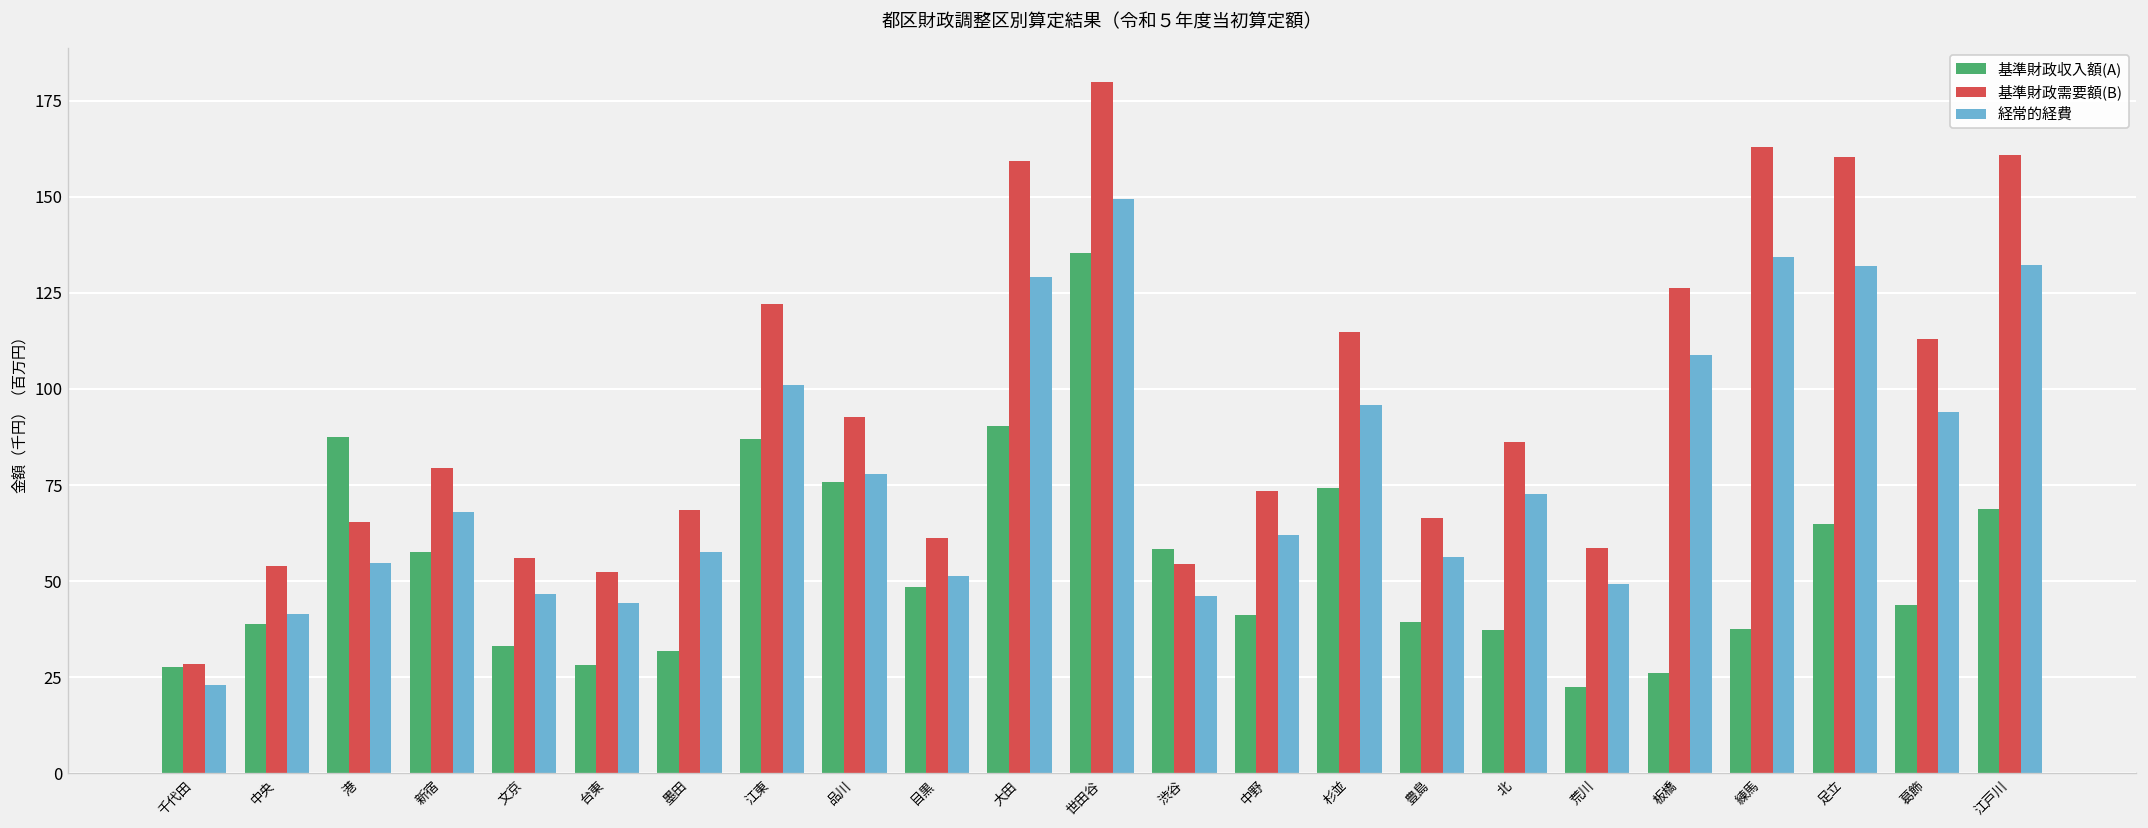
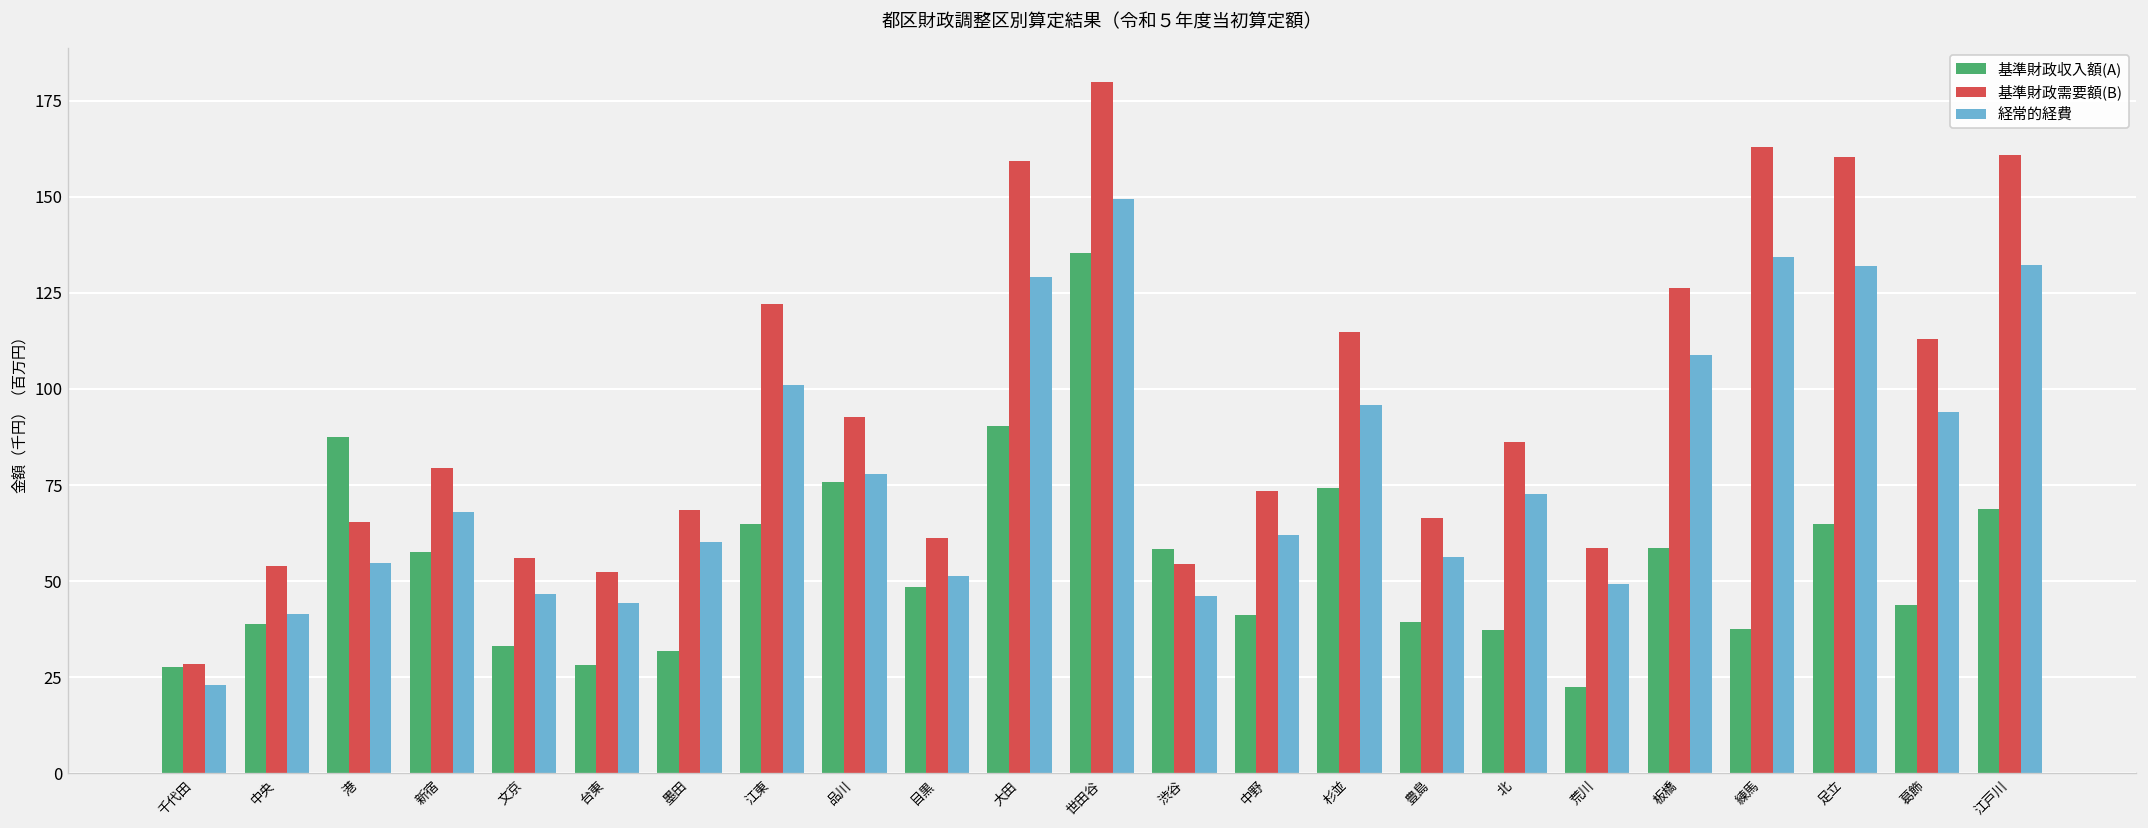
経常的経費, 墨田: 58 -> 60
基準財政収入額(A), 江東: 87 -> 65
基準財政収入額(A), 板橋: 26 -> 59
